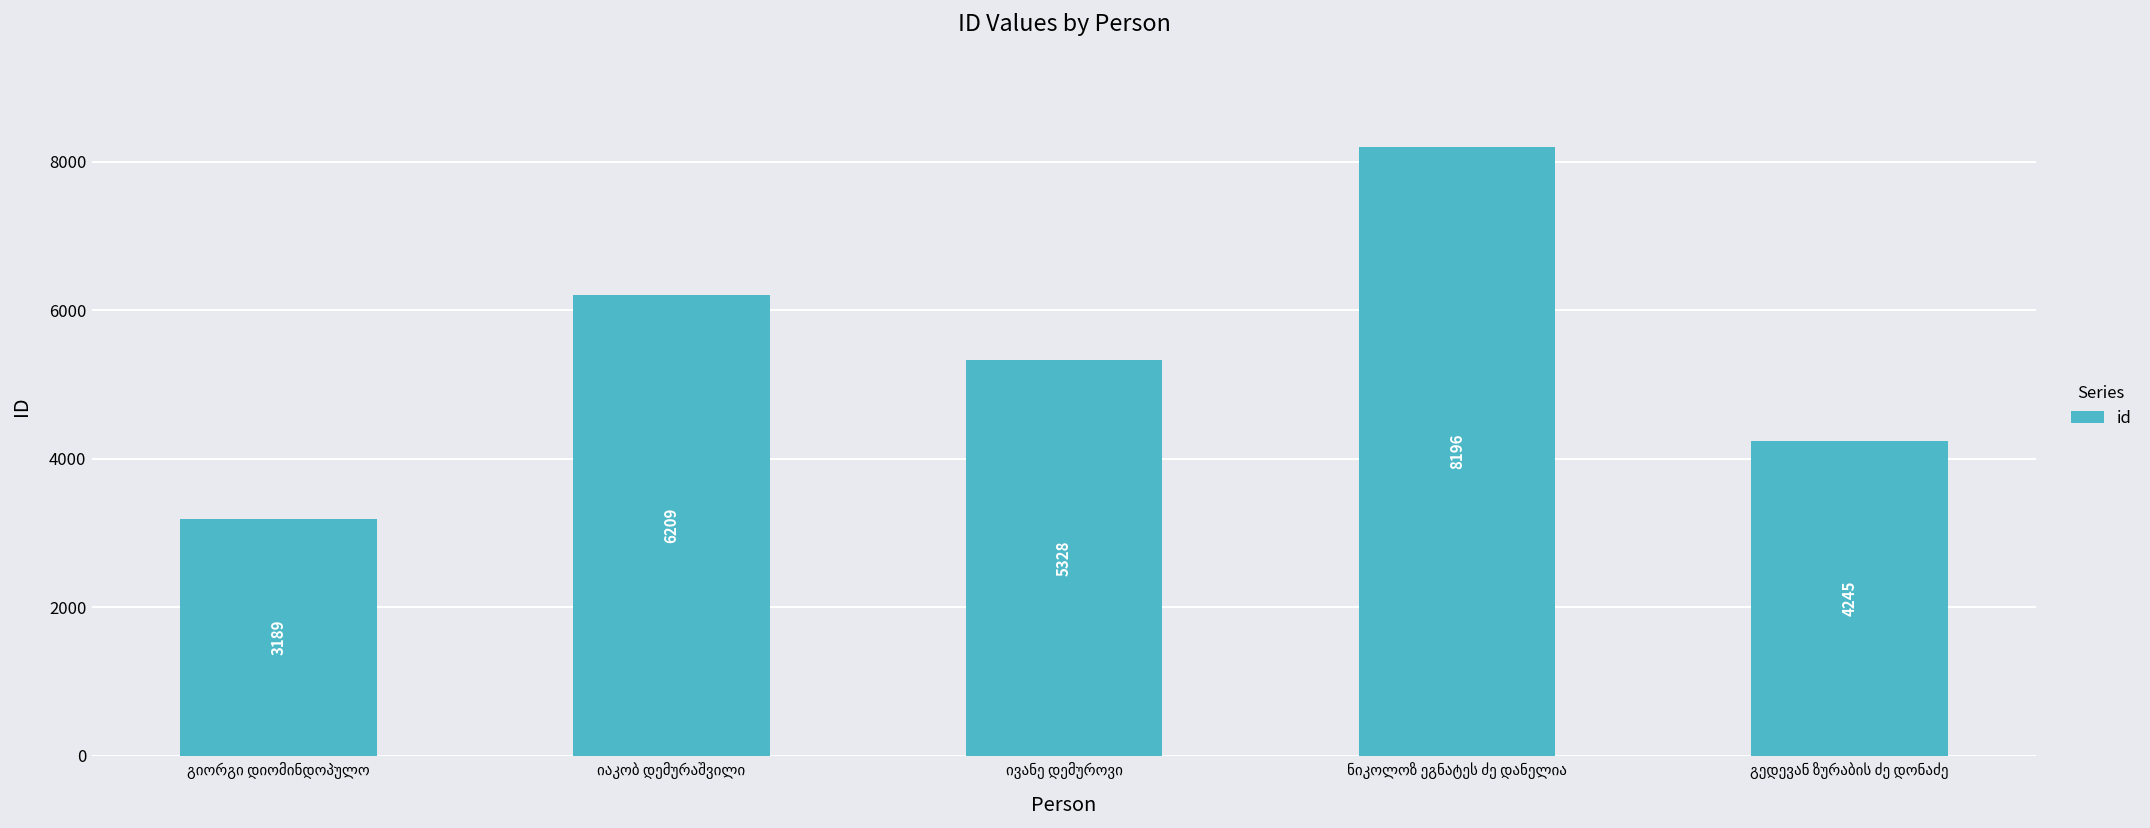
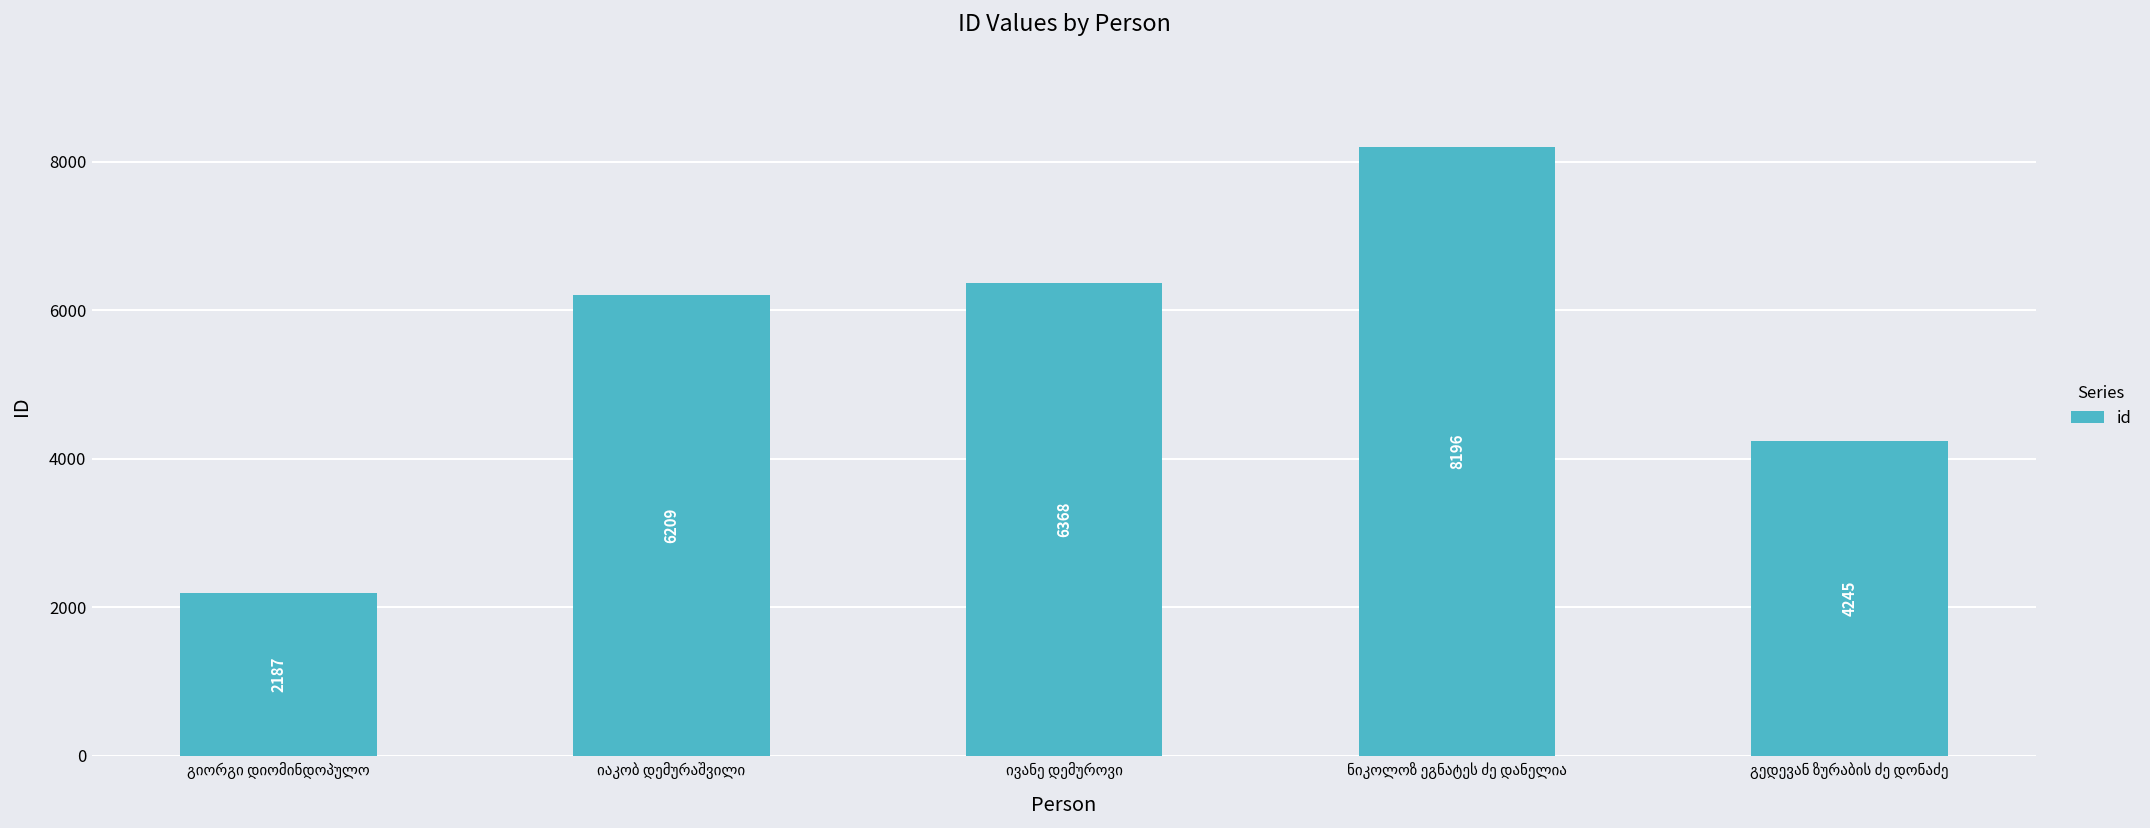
გიორგი დიომინდოპულო: 3189 -> 2187
ივანე დემუროვი: 5328 -> 6368
